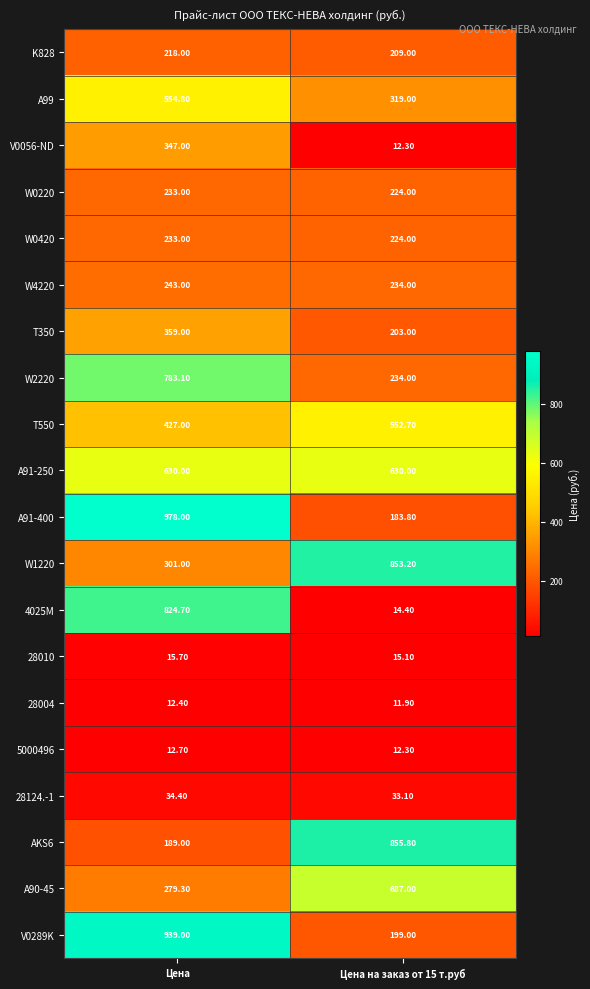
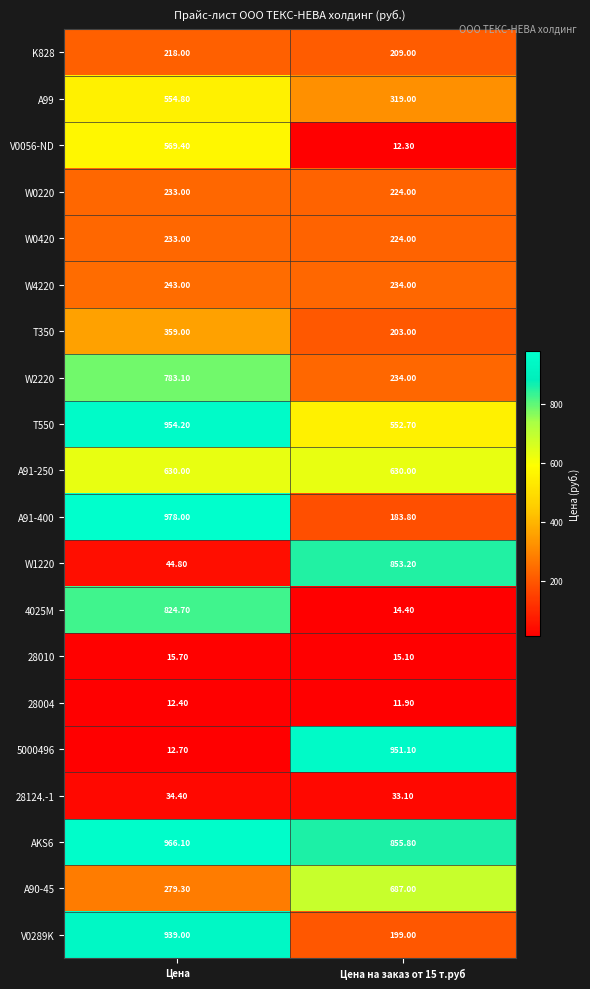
V0056-ND, Цена: 347.00 -> 569.40
T550, Цена: 427.00 -> 954.20
W1220, Цена: 301.00 -> 44.80
5000496, Цена на заказ от 15 т.руб: 12.30 -> 951.10
AKS6, Цена: 189.00 -> 966.10
